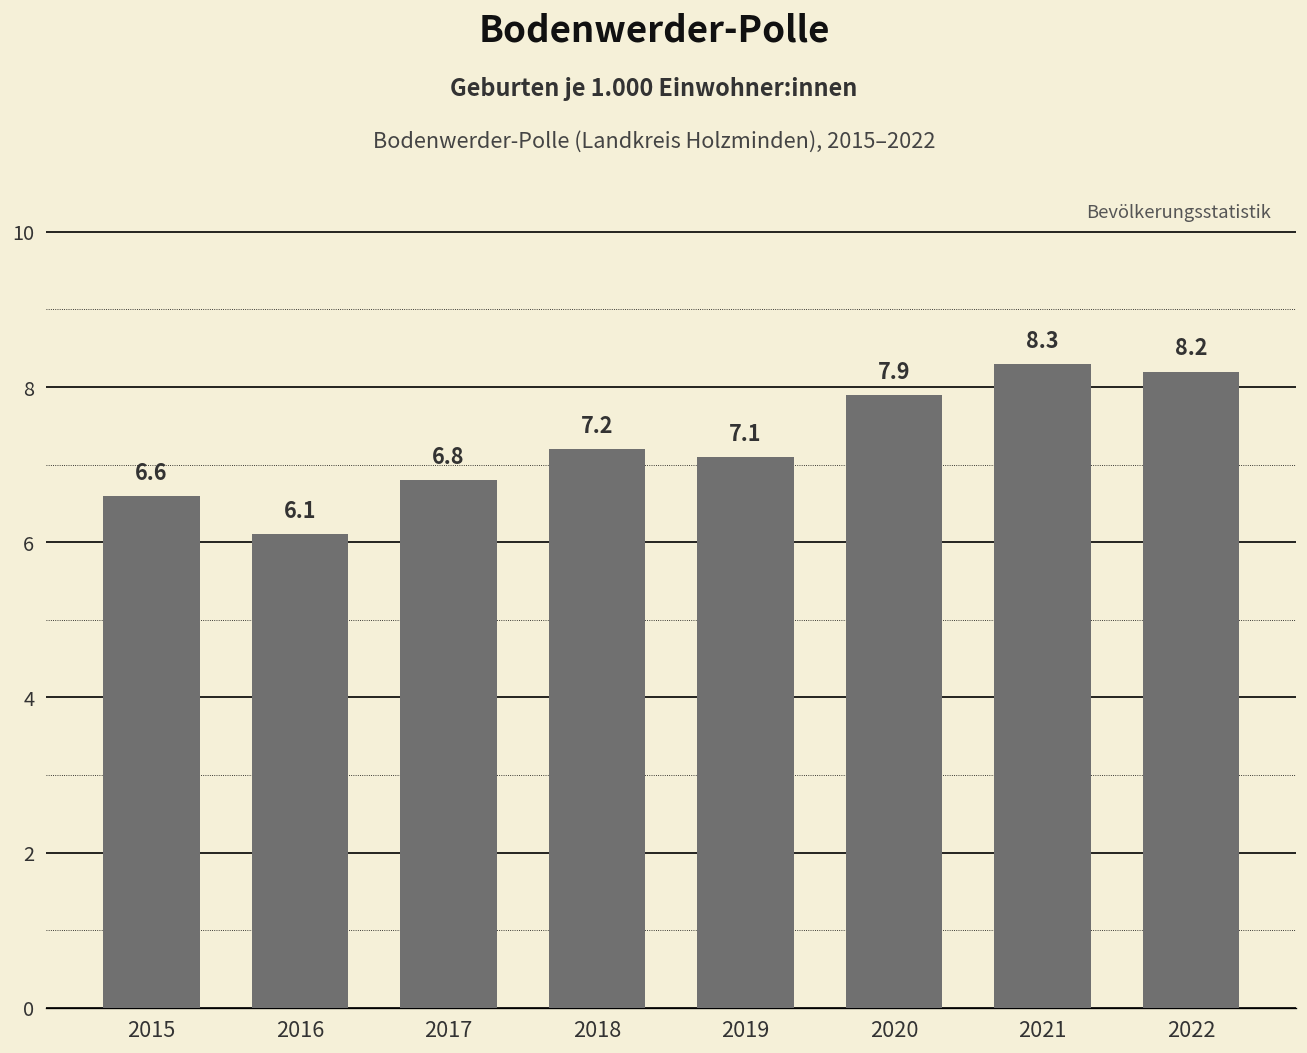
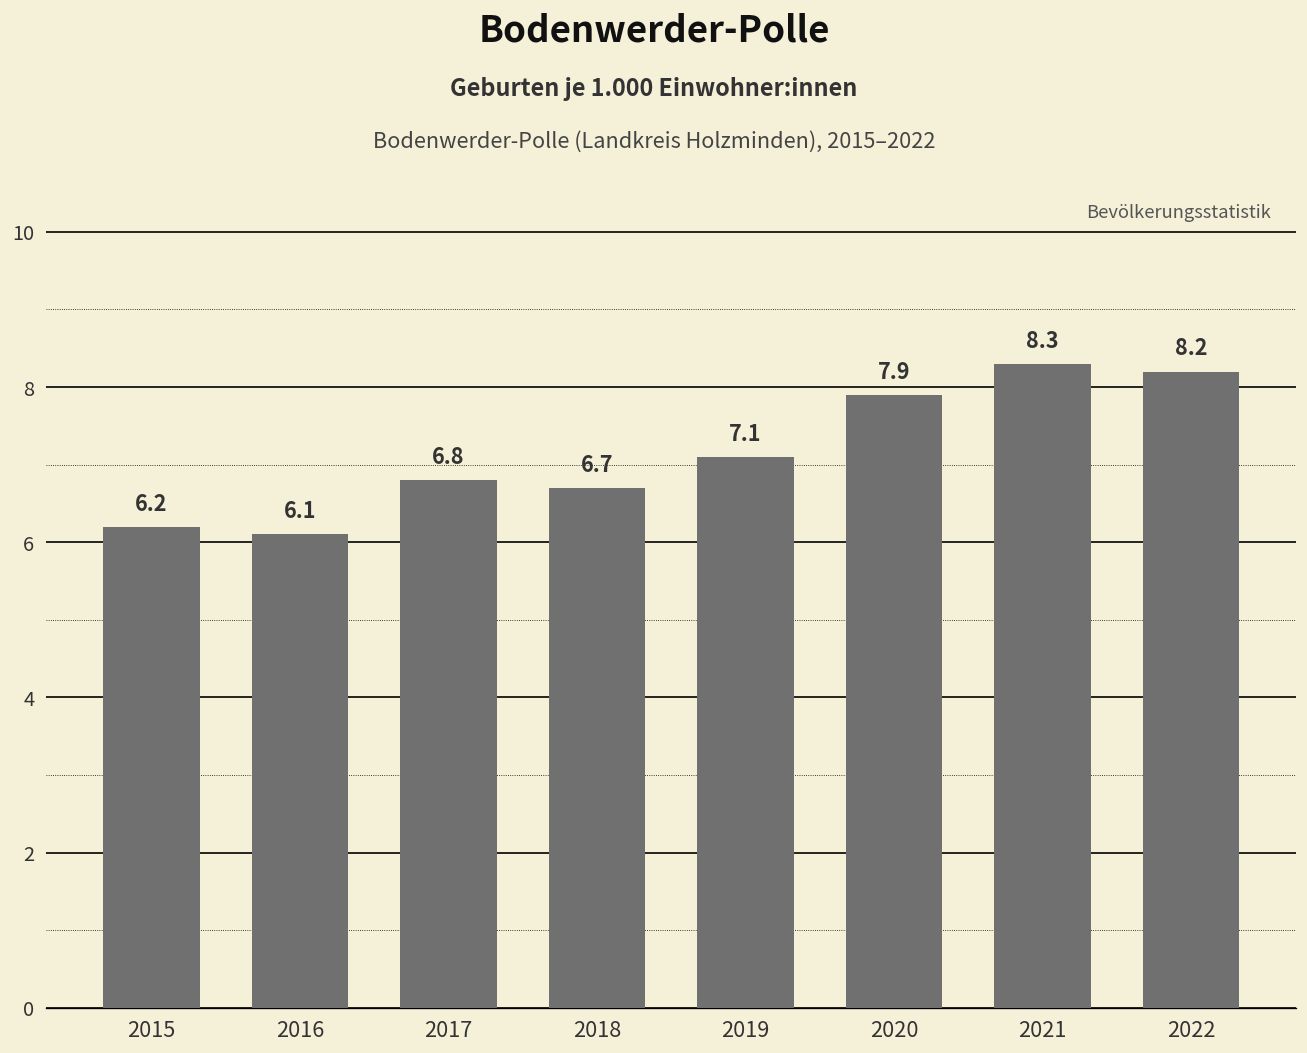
2015: 6.6 -> 6.2
2018: 7.2 -> 6.7
